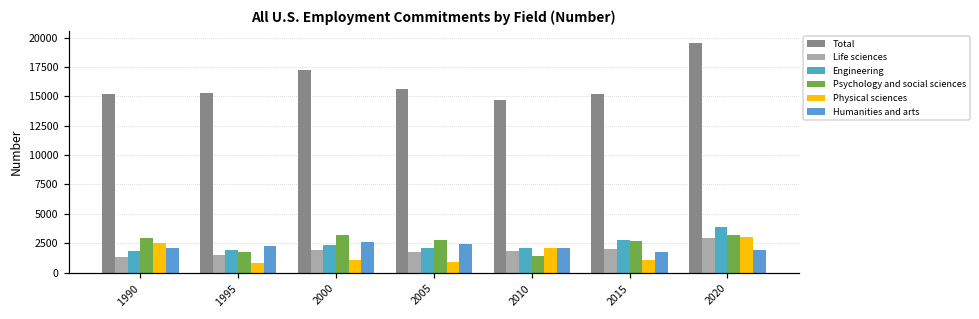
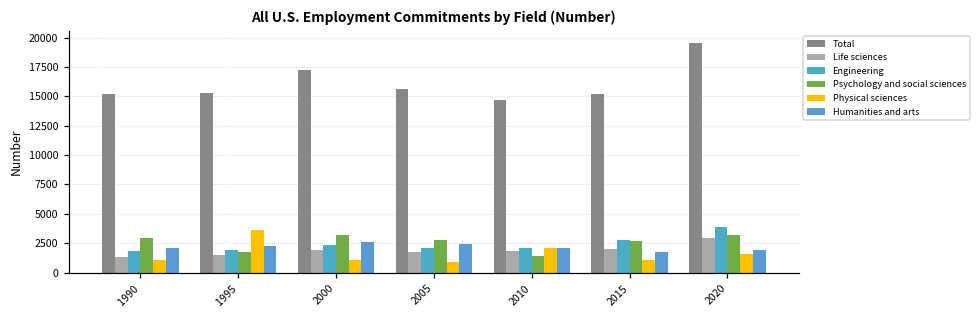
Physical sciences, 1990: 2600 -> 1100
Physical sciences, 1995: 800 -> 3600
Physical sciences, 2020: 3000 -> 1500
